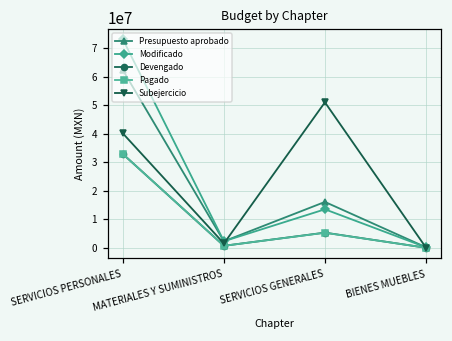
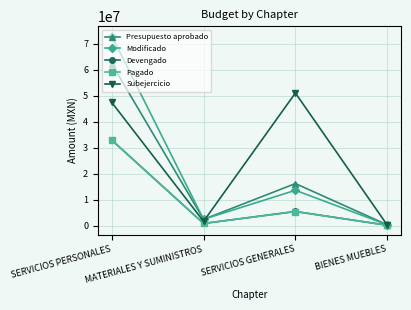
Subejercicio, SERVICIOS PERSONALES: 40000000 -> 47000000
